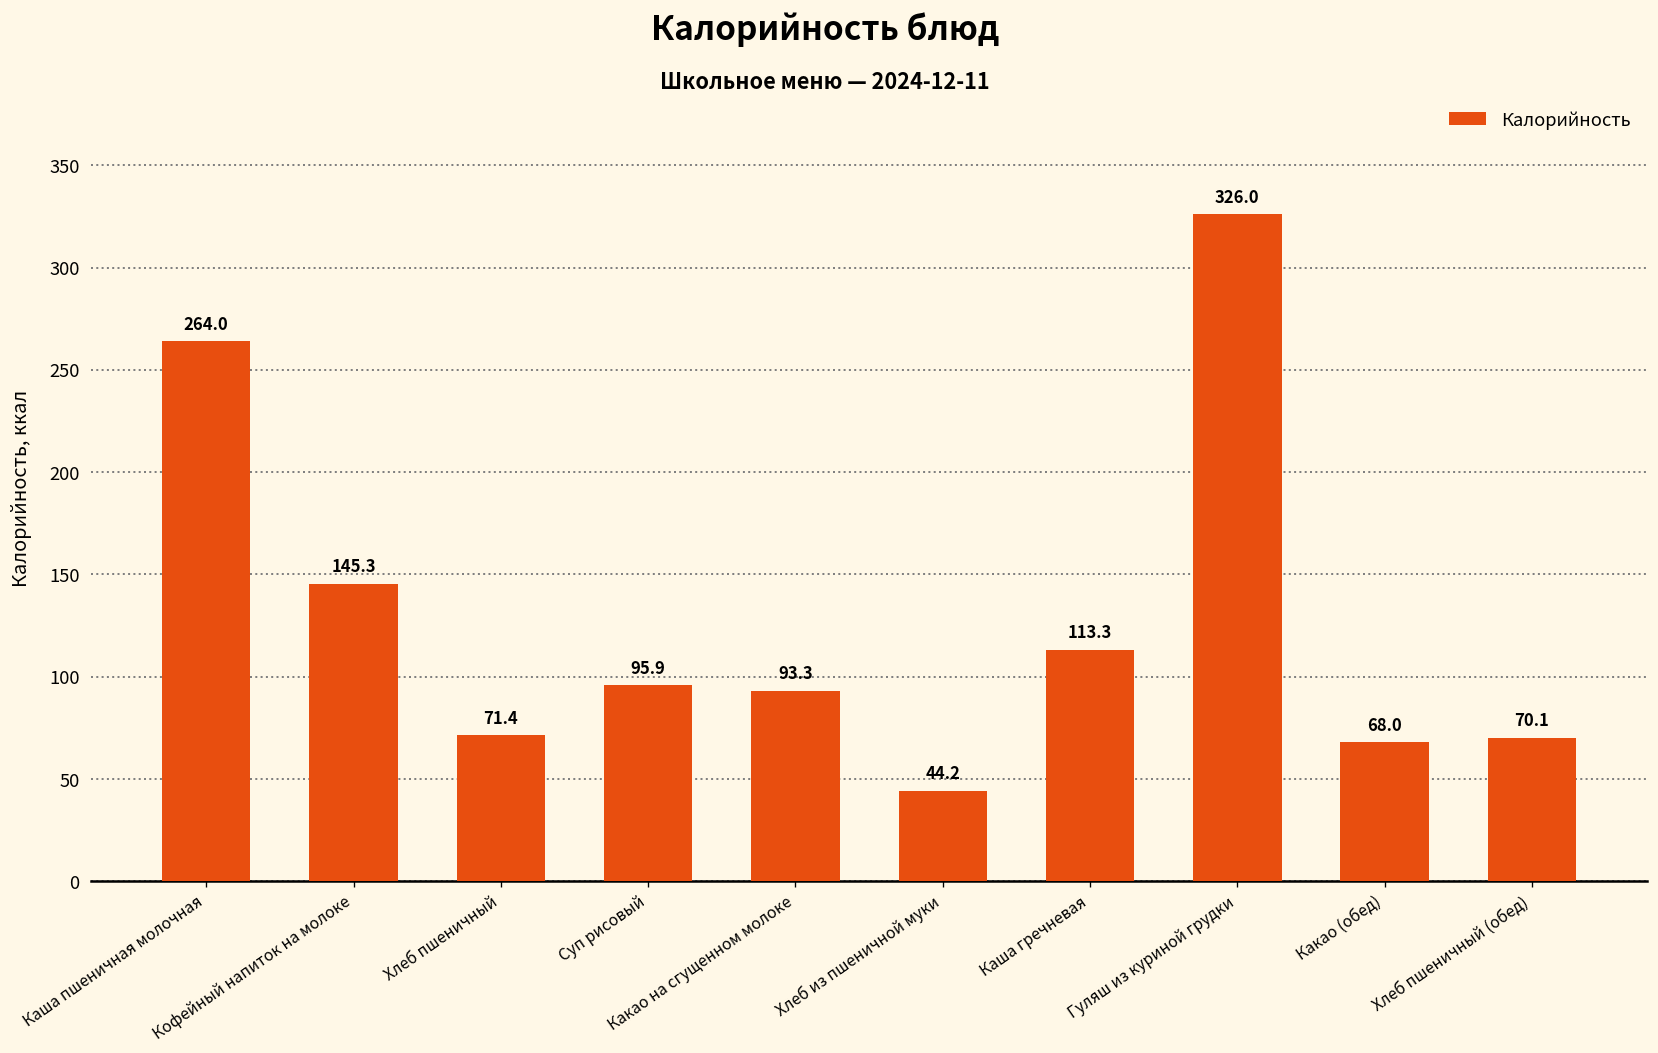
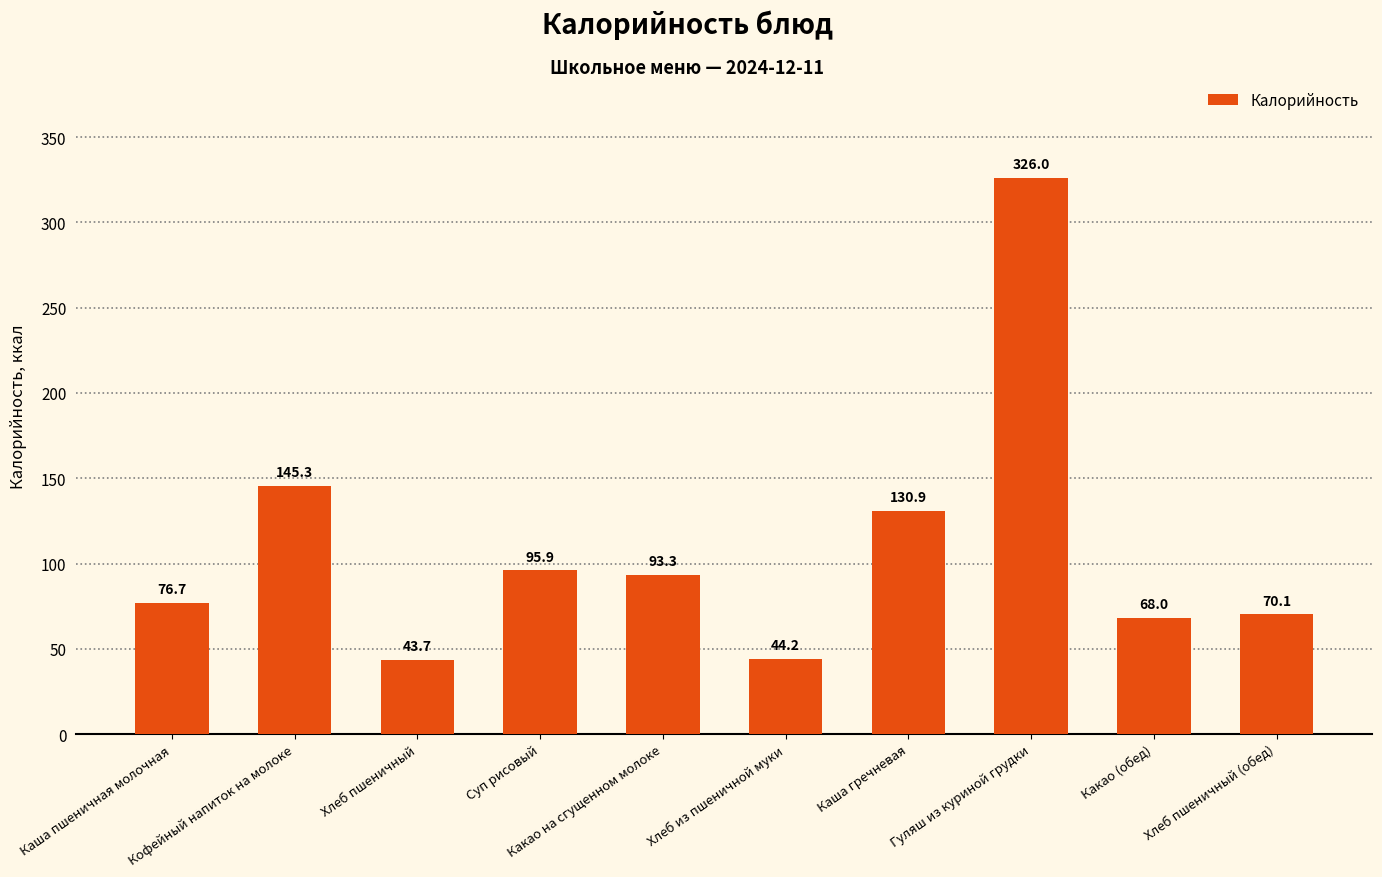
Каша пшеничная молочная: 264.0 -> 76.7
Хлеб пшеничный: 71.4 -> 43.7
Каша гречневая: 113.3 -> 130.9
